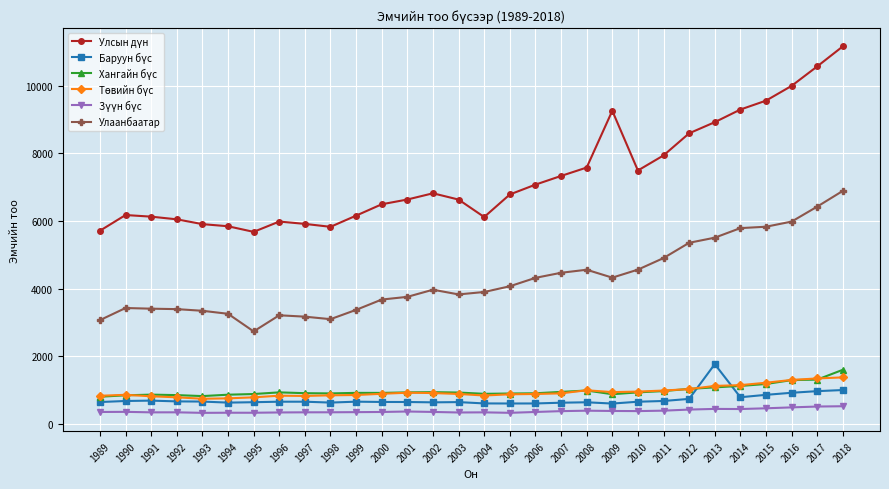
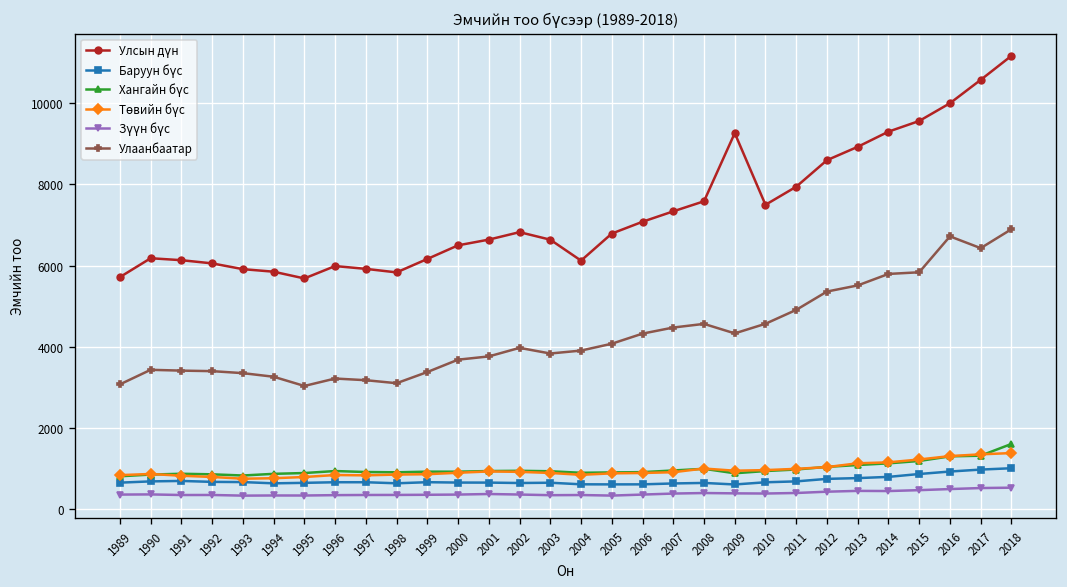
Улаанбаатар, 1995: 2700 -> 3000
Баруун бүс, 2013: 1800 -> 800
Улаанбаатар, 2016: 6000 -> 6700
